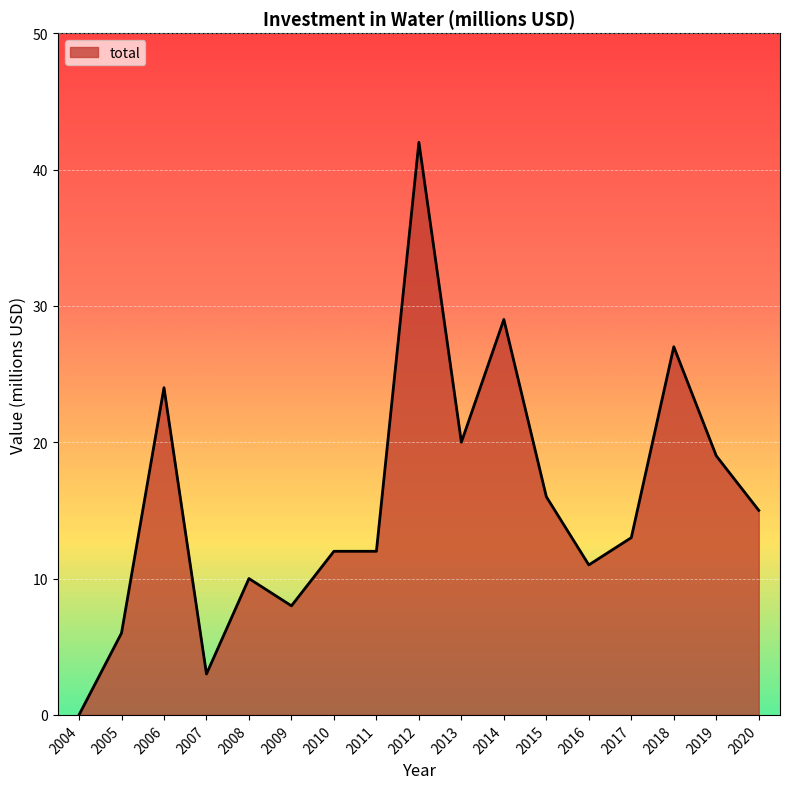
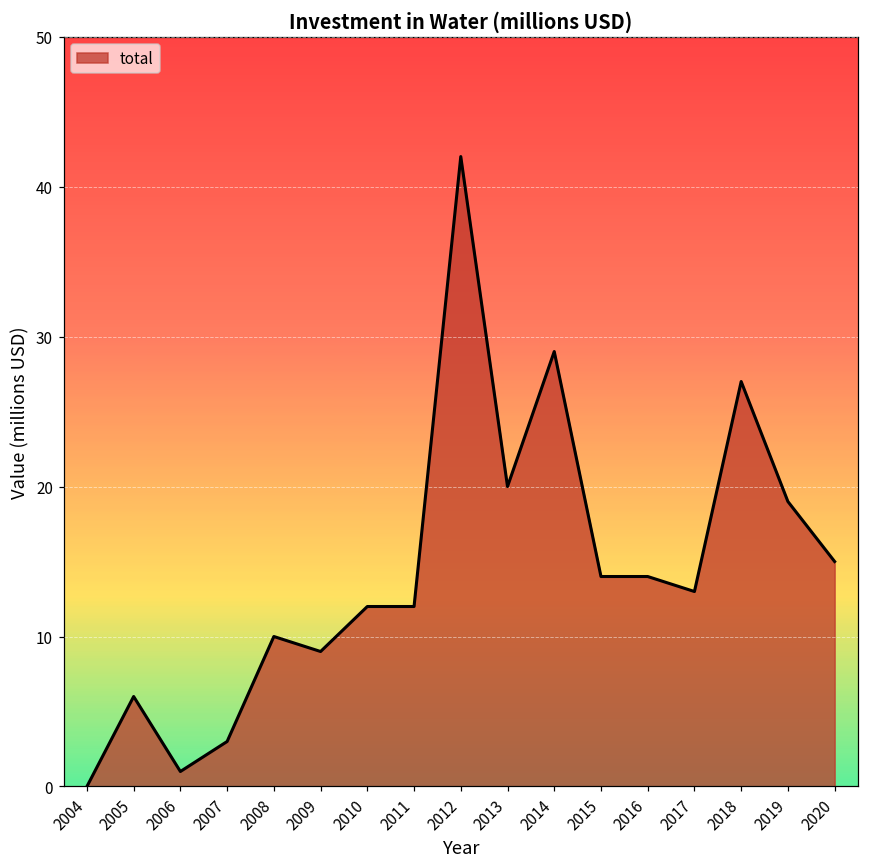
2006: 24 -> 1
2009: 8 -> 9
2015: 16 -> 14
2016: 11 -> 14
